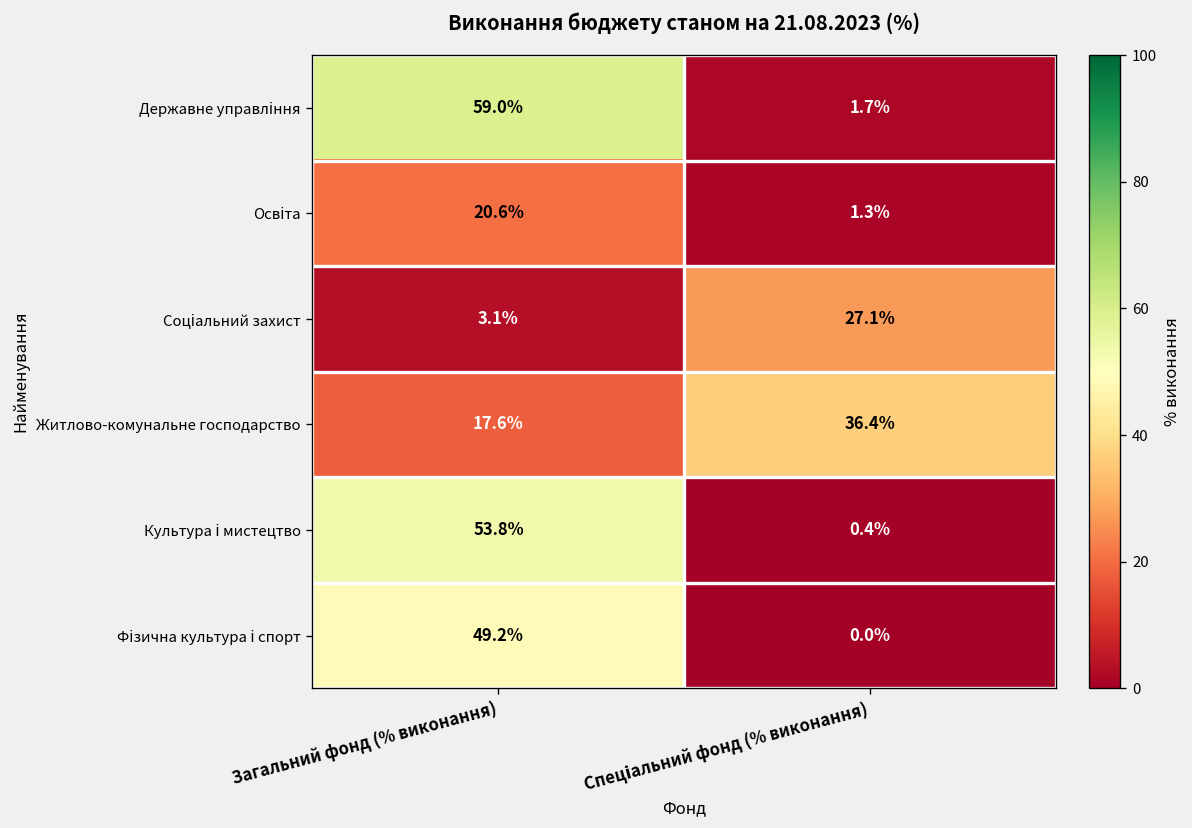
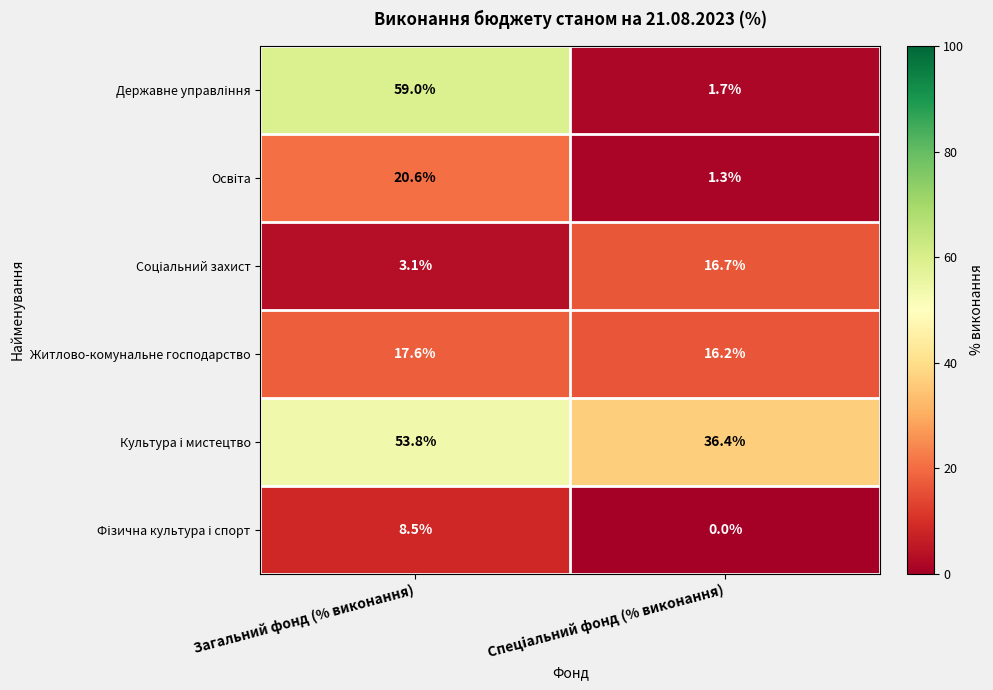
Соціальний захист, Спеціальний фонд (% виконання): 27.1% -> 16.7%
Житлово-комунальне господарство, Спеціальний фонд (% виконання): 36.4% -> 16.2%
Культура і мистецтво, Спеціальний фонд (% виконання): 0.4% -> 36.4%
Фізична культура і спорт, Загальний фонд (% виконання): 49.2% -> 8.5%
